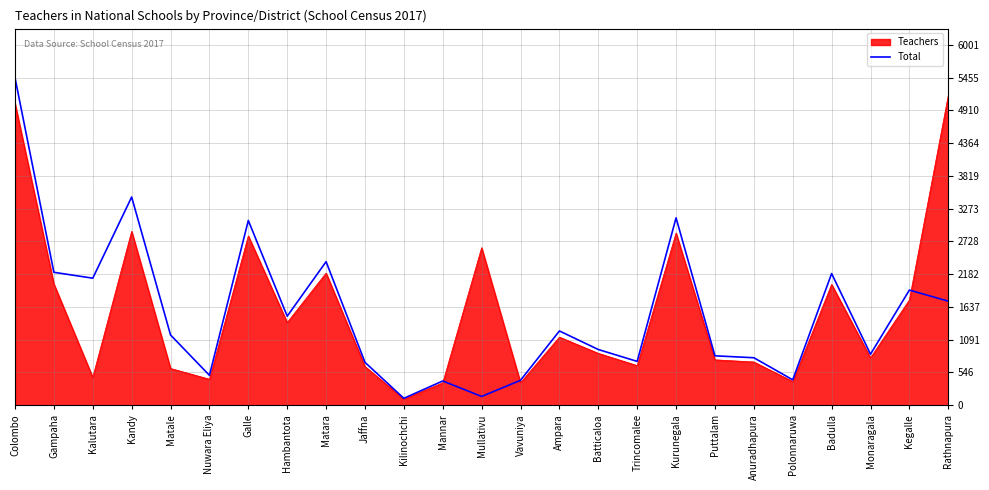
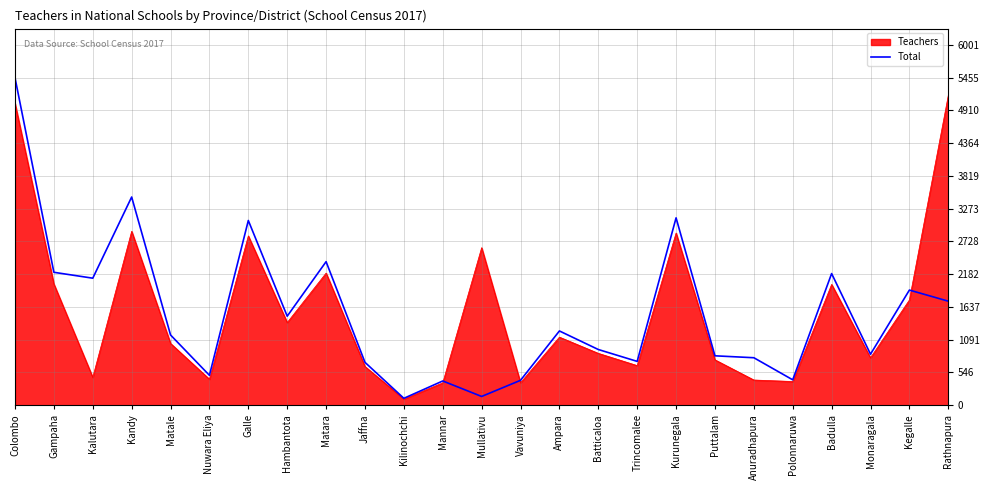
Teachers, Matale: 600 -> 1000
Teachers, Anuradhapura: 700 -> 400
